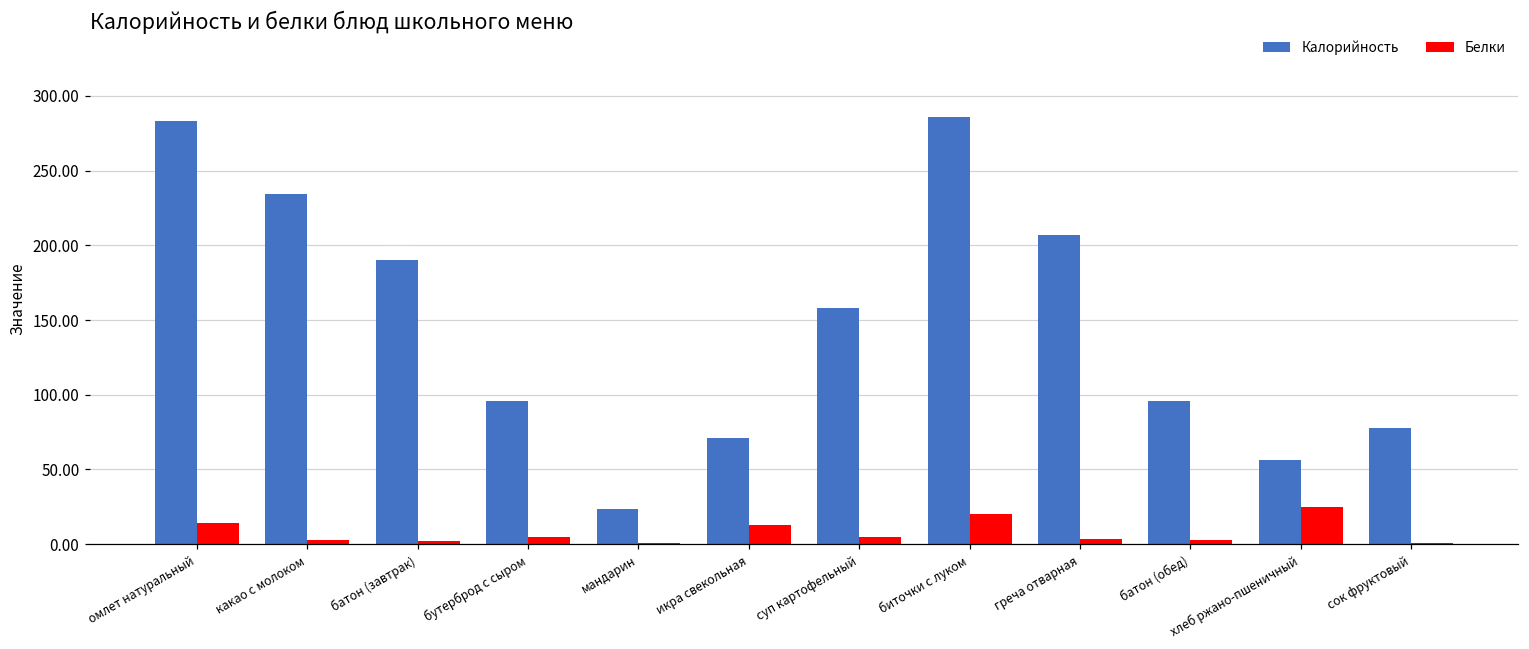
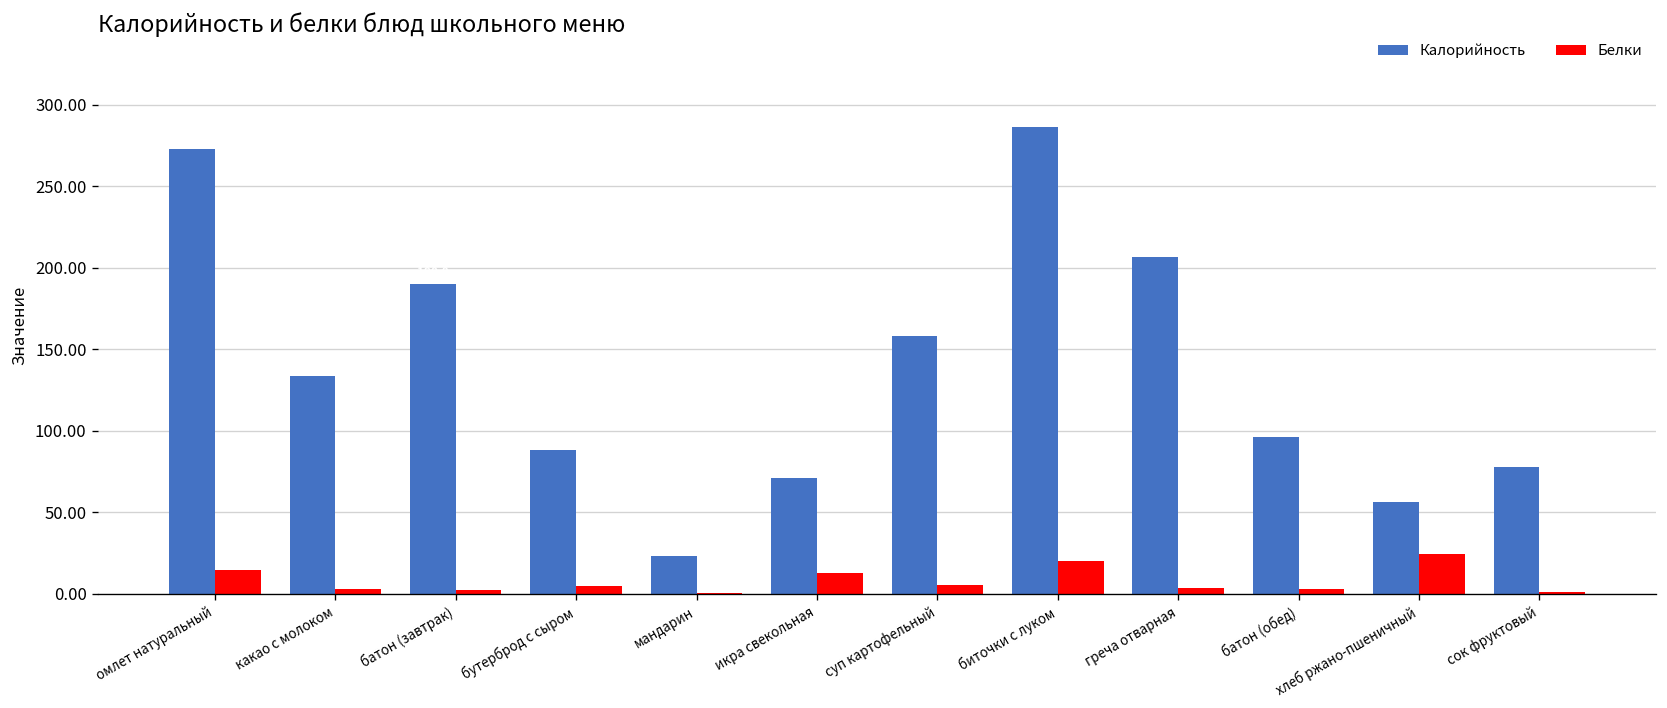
Калорийность, омлет натуральный: 283 -> 273
Калорийность, какао с молоком: 235 -> 133
Калорийность, бутерброд с сыром: 96 -> 88
